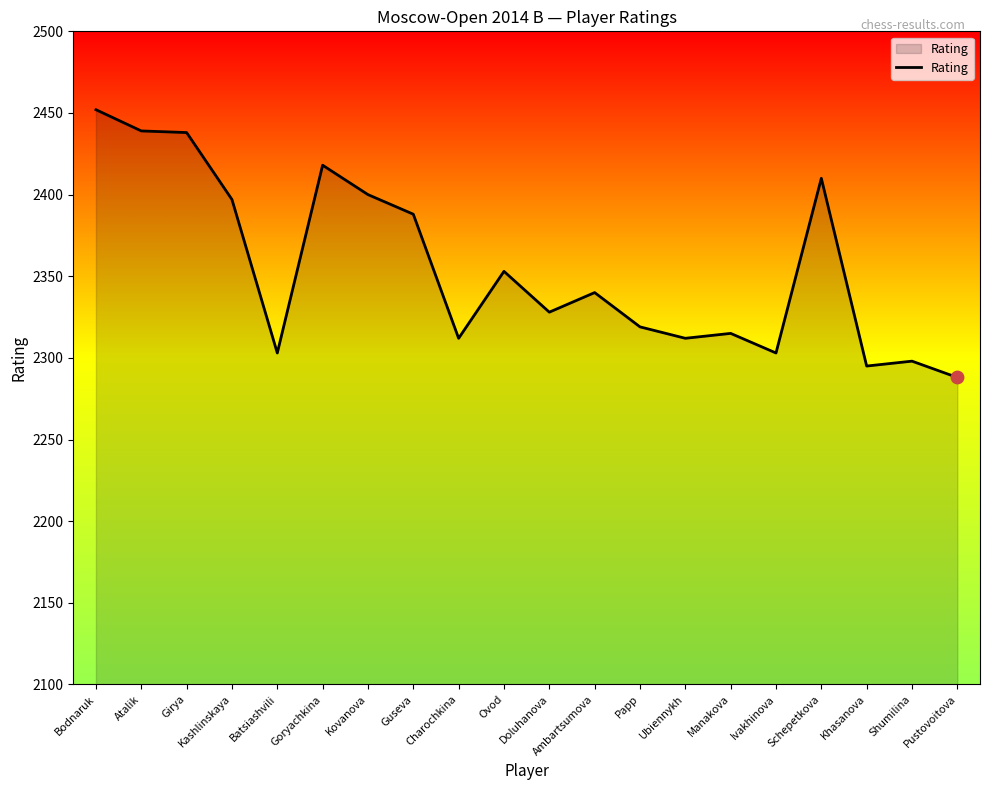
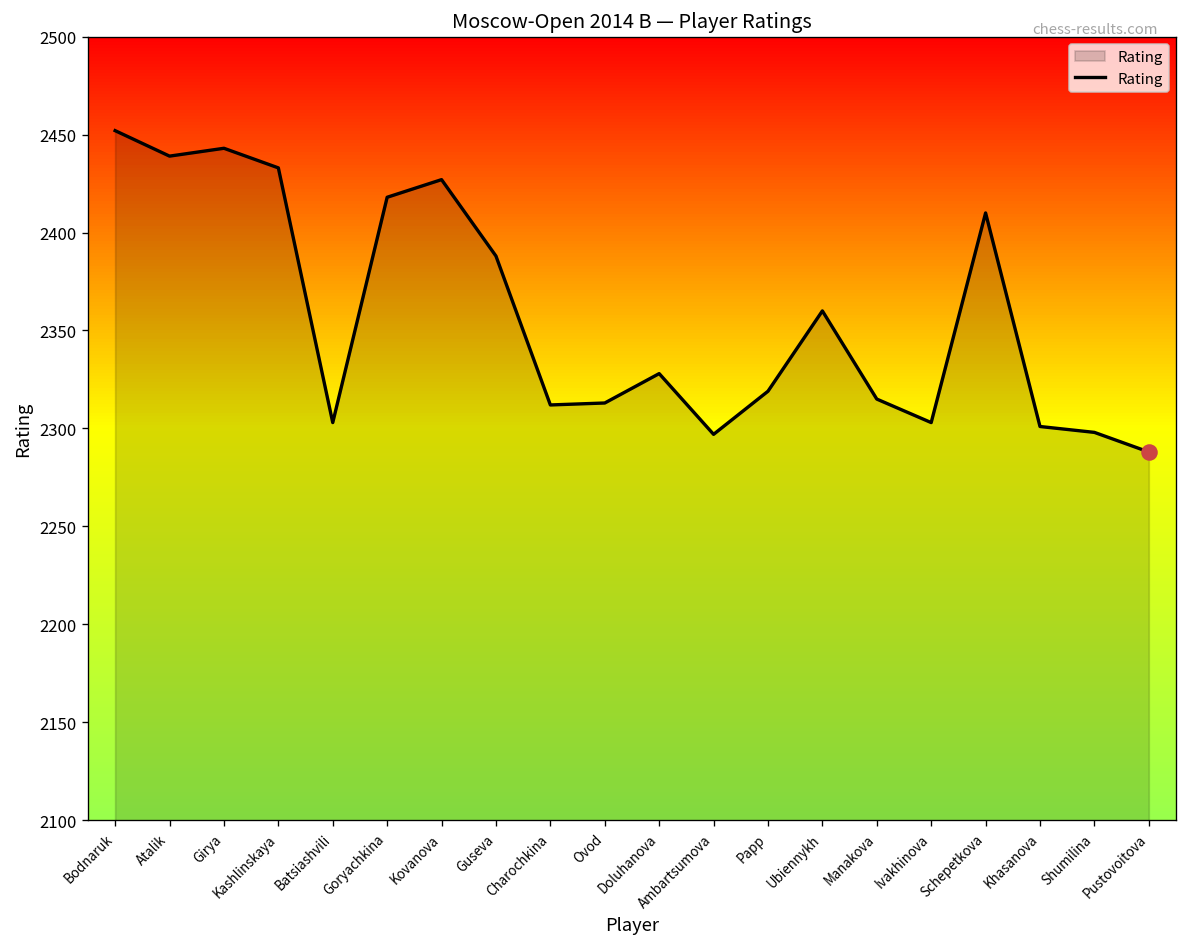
Rating, Girya: 2438 -> 2443
Rating, Kashlinskaya: 2397 -> 2433
Rating, Kovanova: 2400 -> 2427
Rating, Ovod: 2353 -> 2313
Rating, Ambartsumova: 2340 -> 2297
Rating, Ubiennykh: 2312 -> 2360
Rating, Khasanova: 2295 -> 2301
